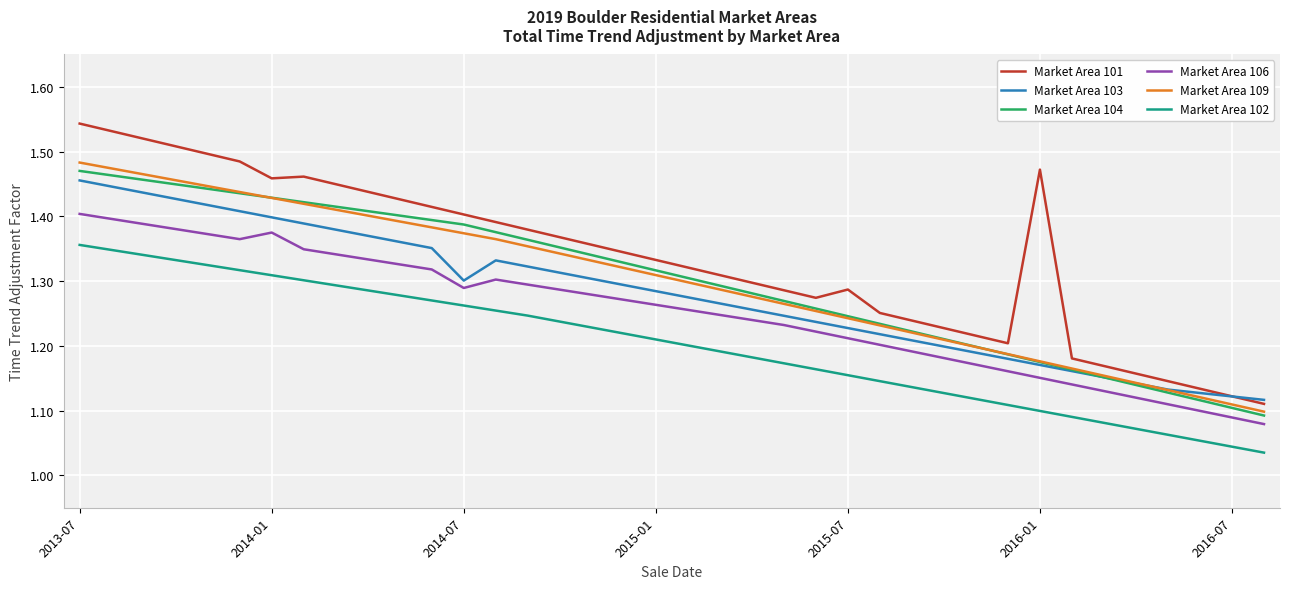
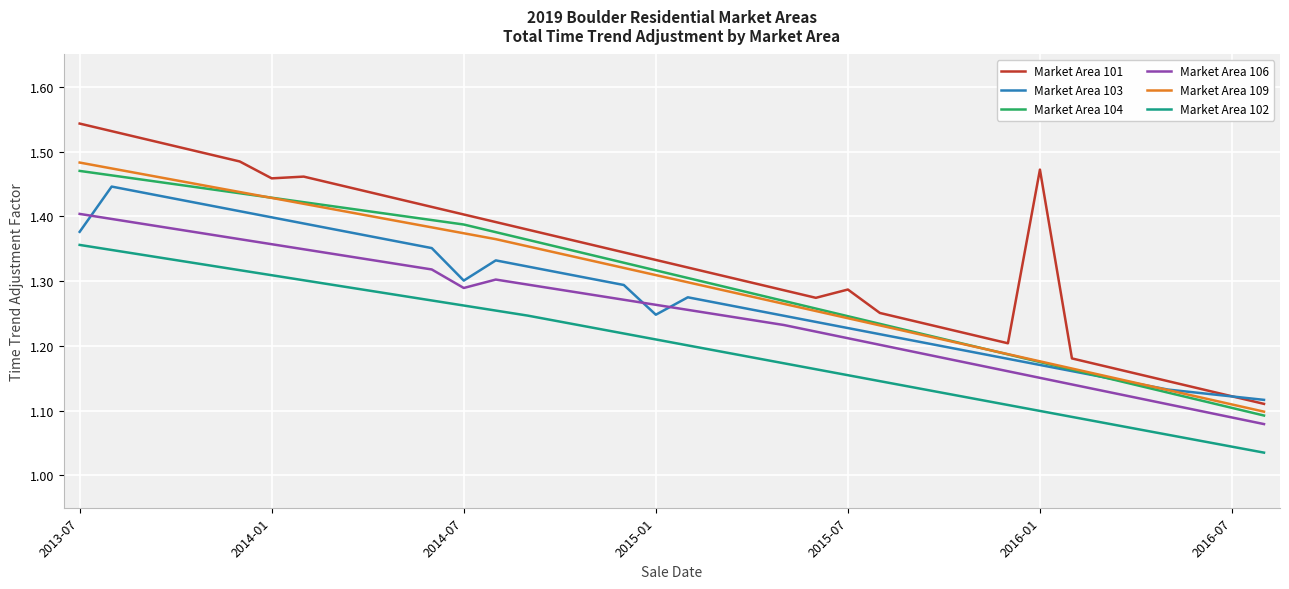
Market Area 103, 2013-07: 1.46 -> 1.38
Market Area 106, 2014-01: 1.38 -> 1.36
Market Area 103, 2015-01: 1.28 -> 1.25
